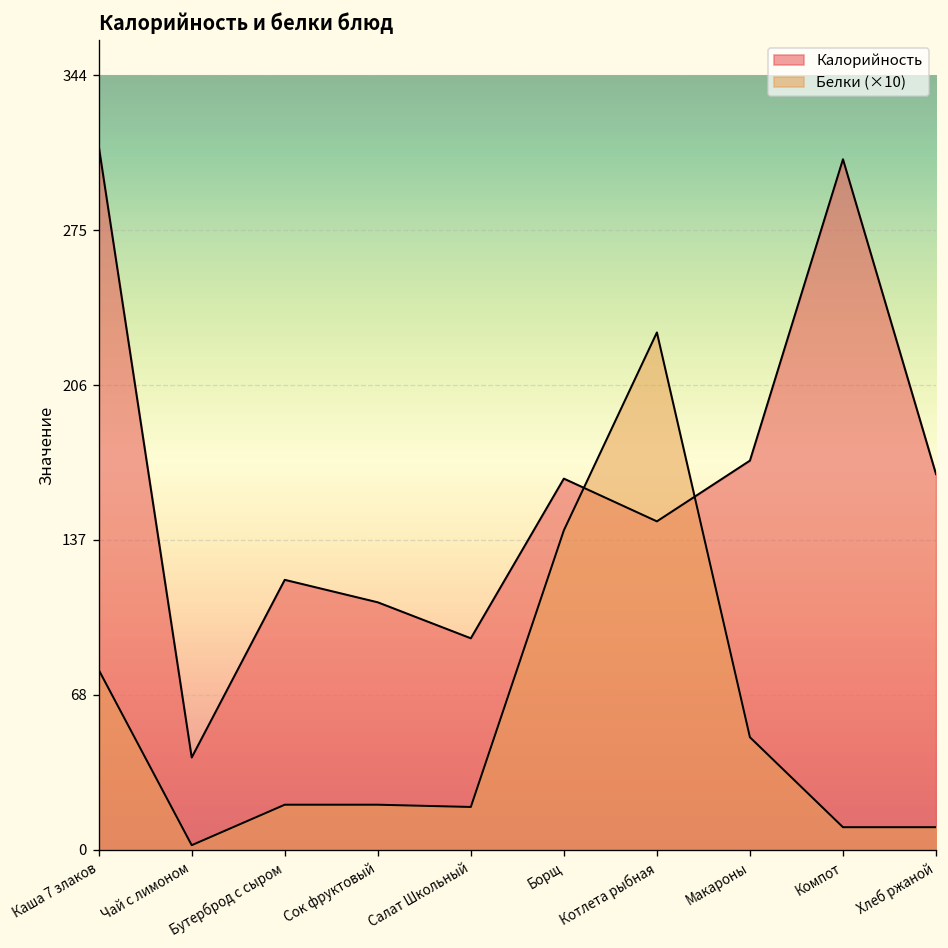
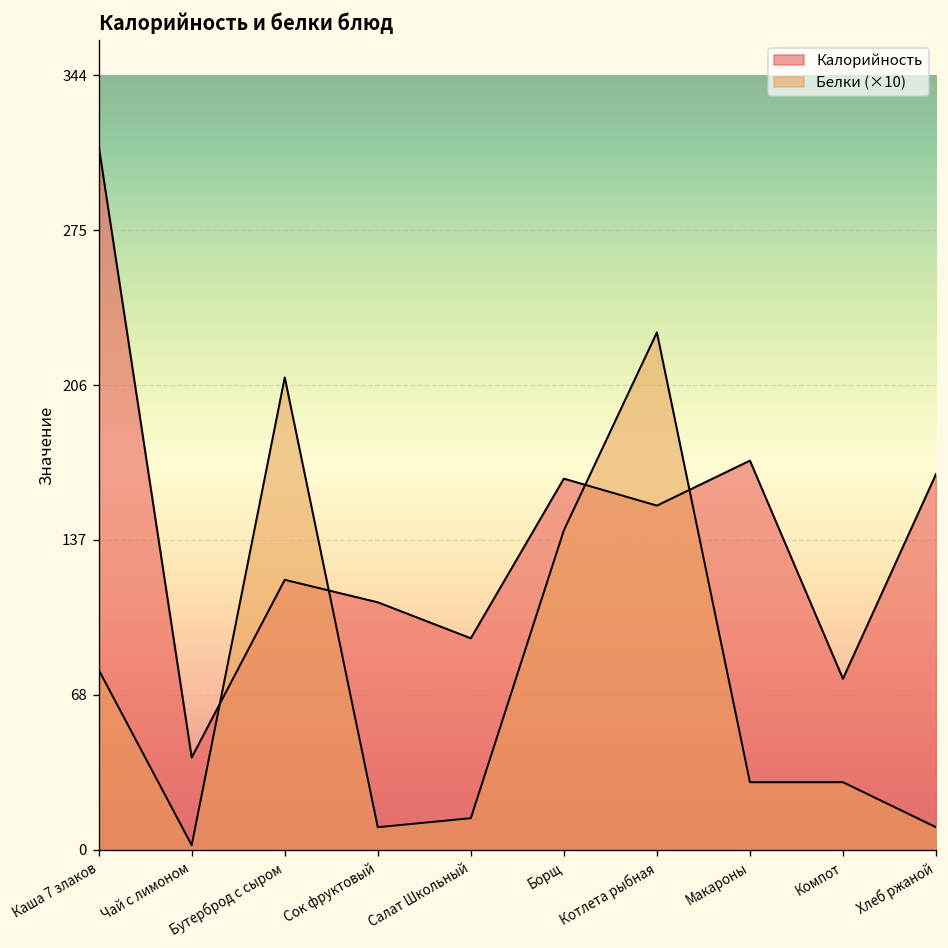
Белки (×10), Бутерброд с сыром: 20 -> 210
Белки (×10), Сок фруктовый: 20 -> 10
Белки (×10), Салат Школьный: 19 -> 14
Калорийность, Котлета рыбная: 146 -> 153
Белки (×10), Макароны: 50 -> 30
Калорийность, Компот: 307 -> 76
Белки (×10), Компот: 10 -> 30
